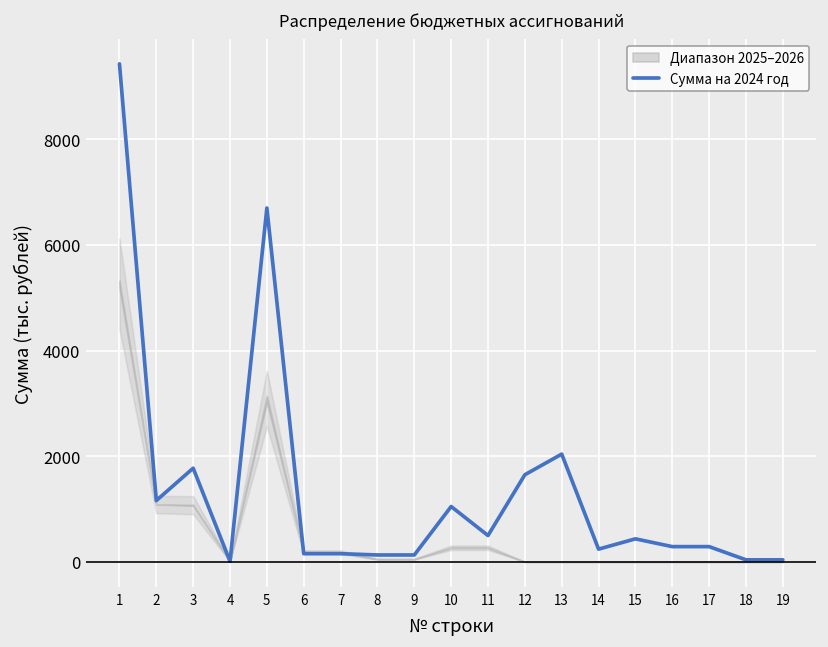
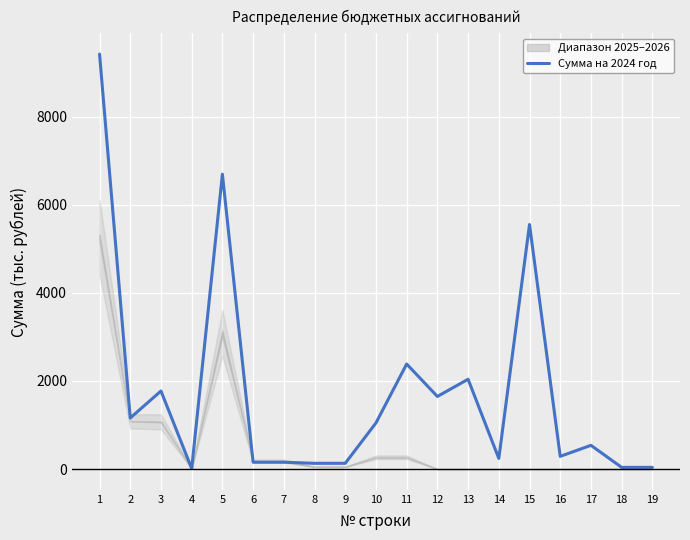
Сумма на 2024 год, 11: 500 -> 2400
Сумма на 2024 год, 15: 400 -> 5600
Сумма на 2024 год, 17: 300 -> 500
